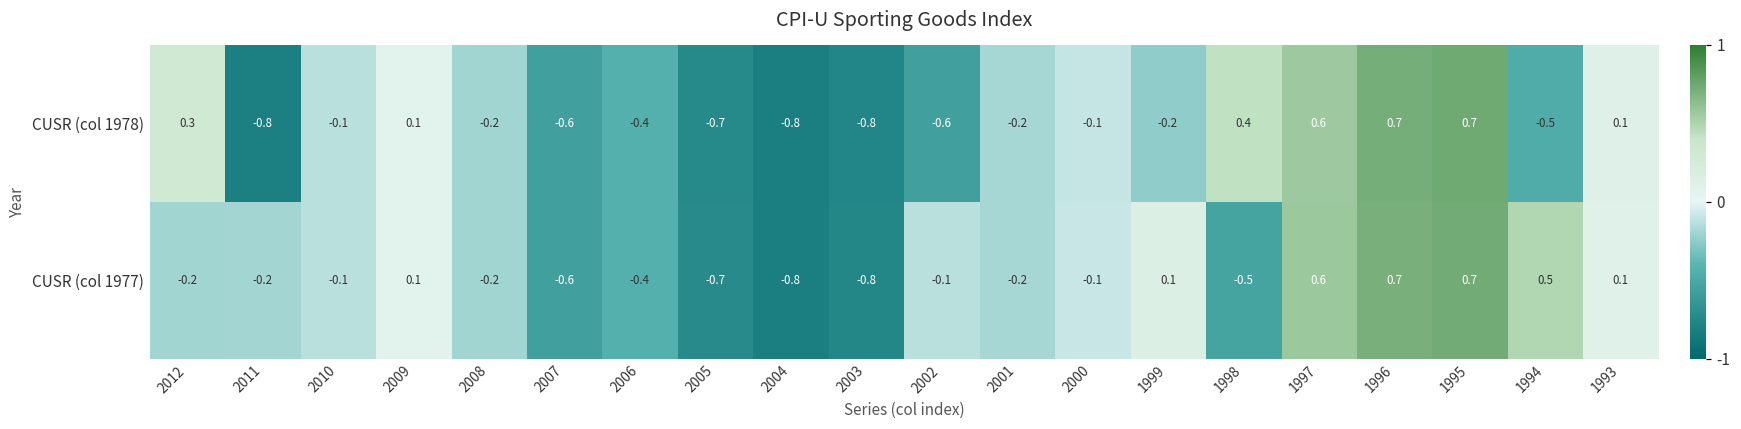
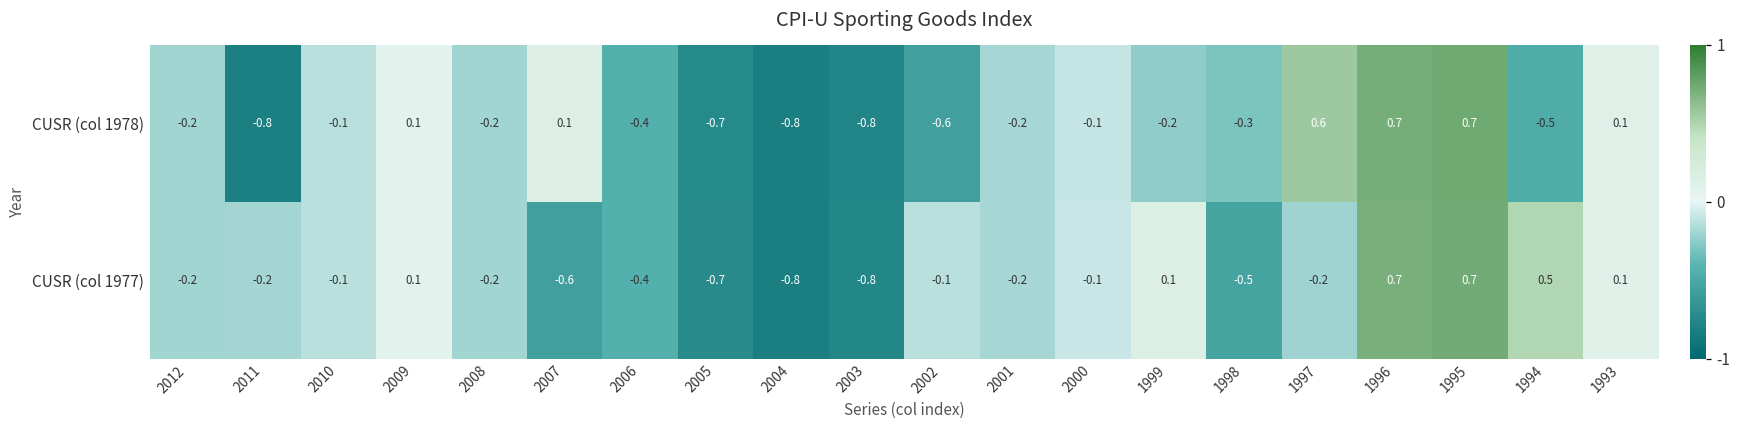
CUSR (col 1978), 2012: 0.3 -> -0.2
CUSR (col 1978), 2007: -0.6 -> 0.1
CUSR (col 1978), 1998: 0.4 -> -0.3
CUSR (col 1977), 1997: 0.6 -> -0.2
